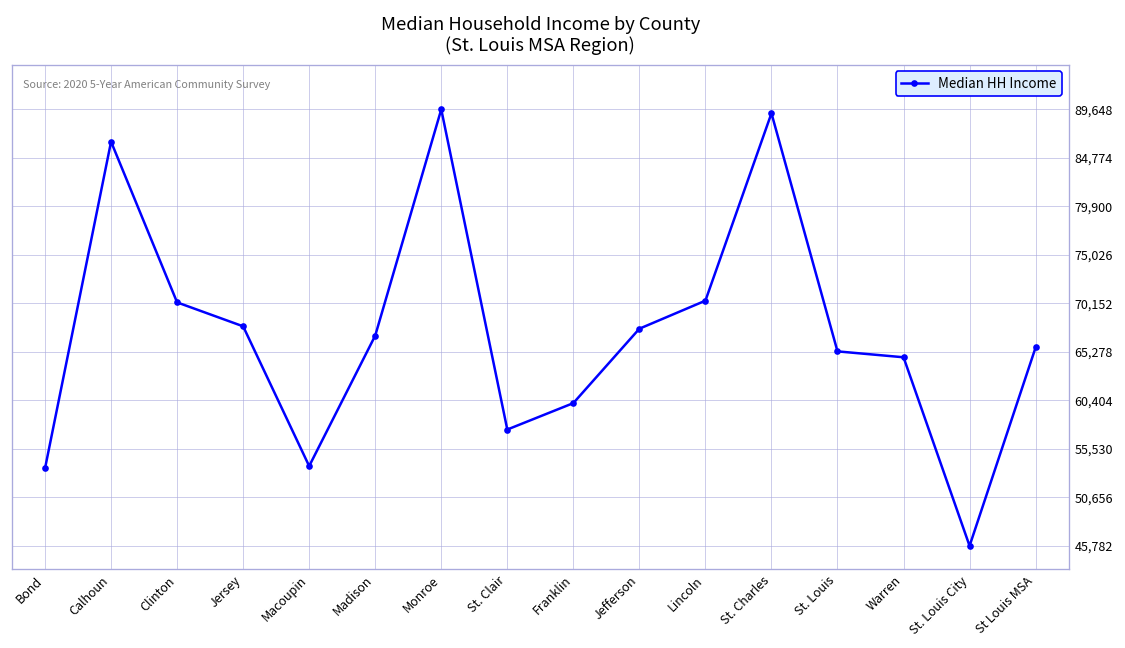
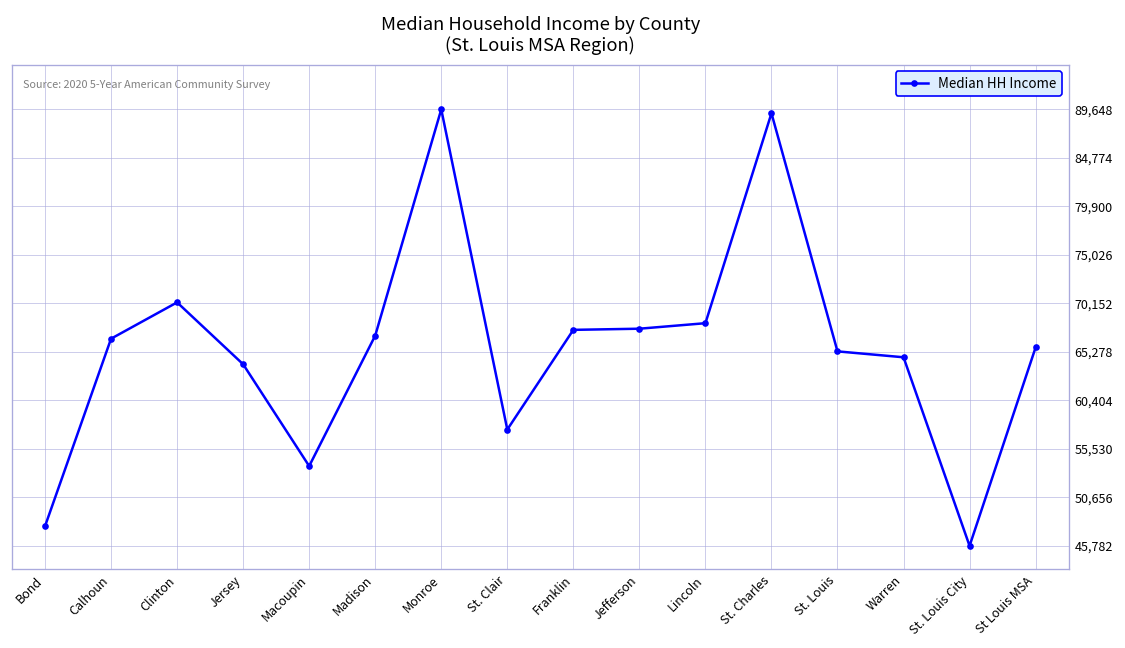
Bond: 54,000 -> 48,000
Calhoun: 86,000 -> 67,000
Jersey: 68,000 -> 64,000
Franklin: 60,000 -> 67,000
Lincoln: 70,000 -> 68,000
